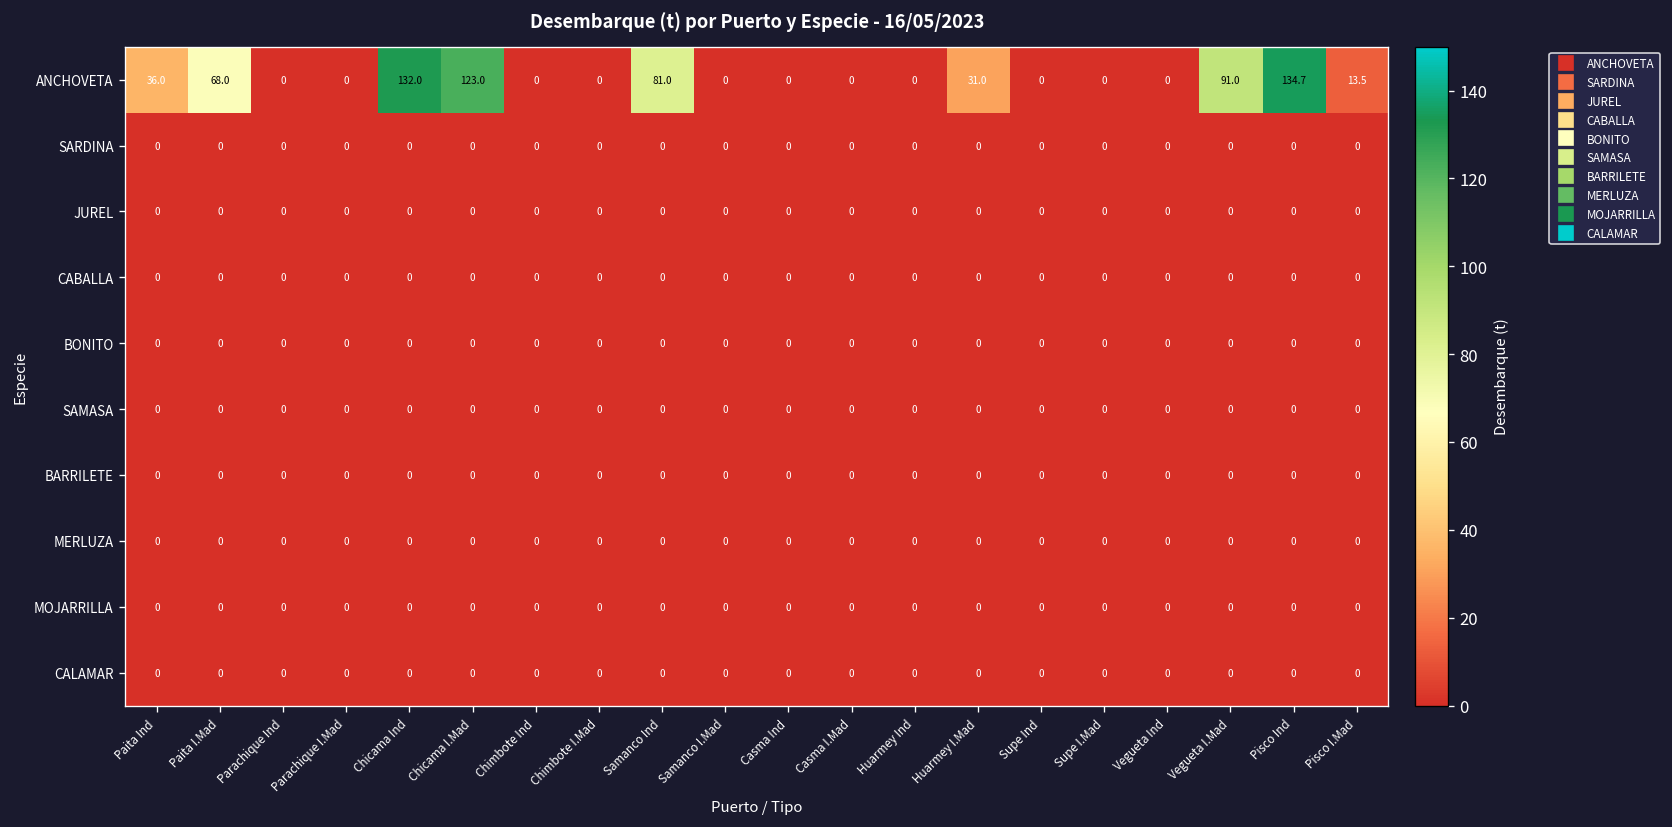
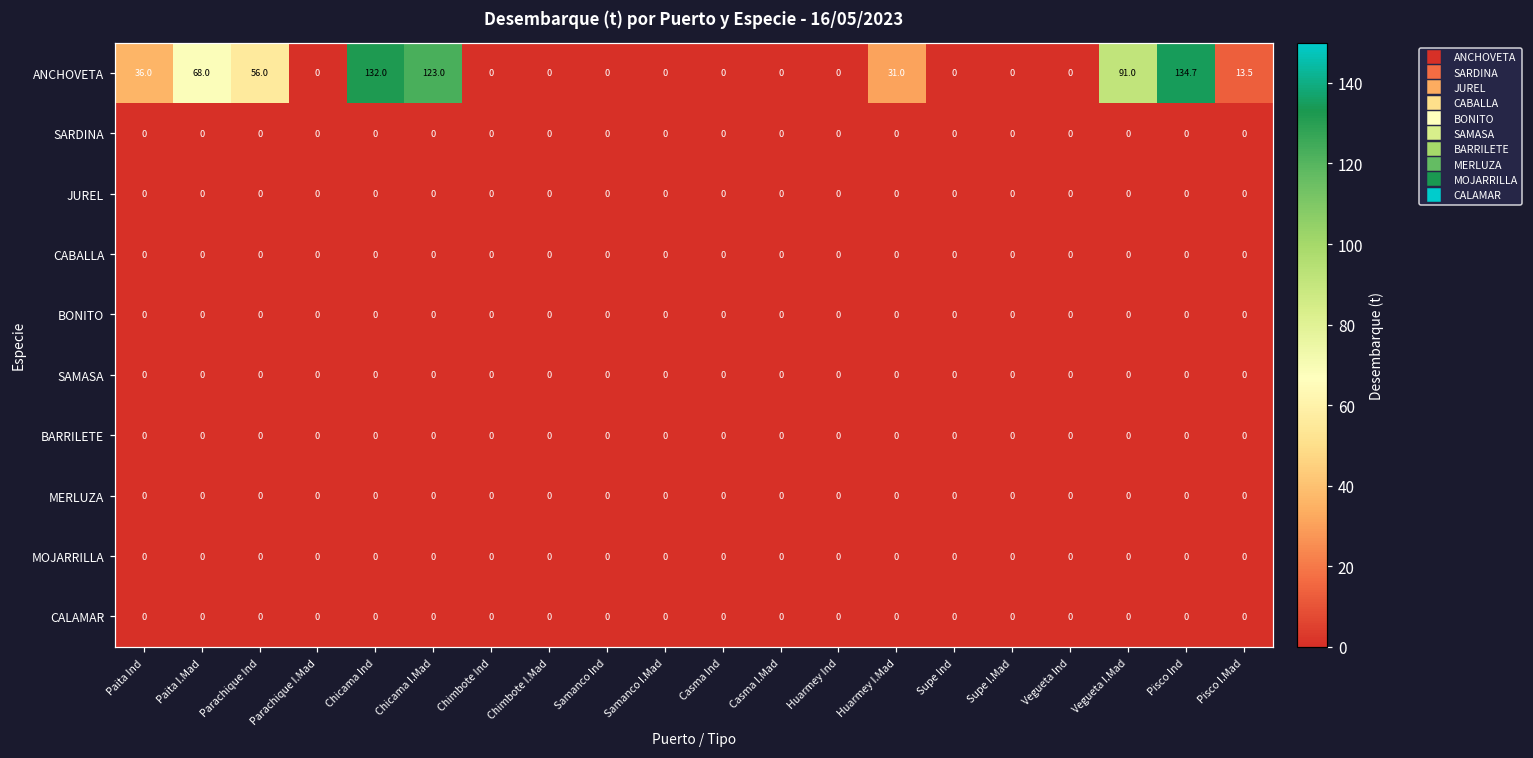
ANCHOVETA, Parachique Ind: 0 -> 56.0
ANCHOVETA, Samanco Ind: 81.0 -> 0
